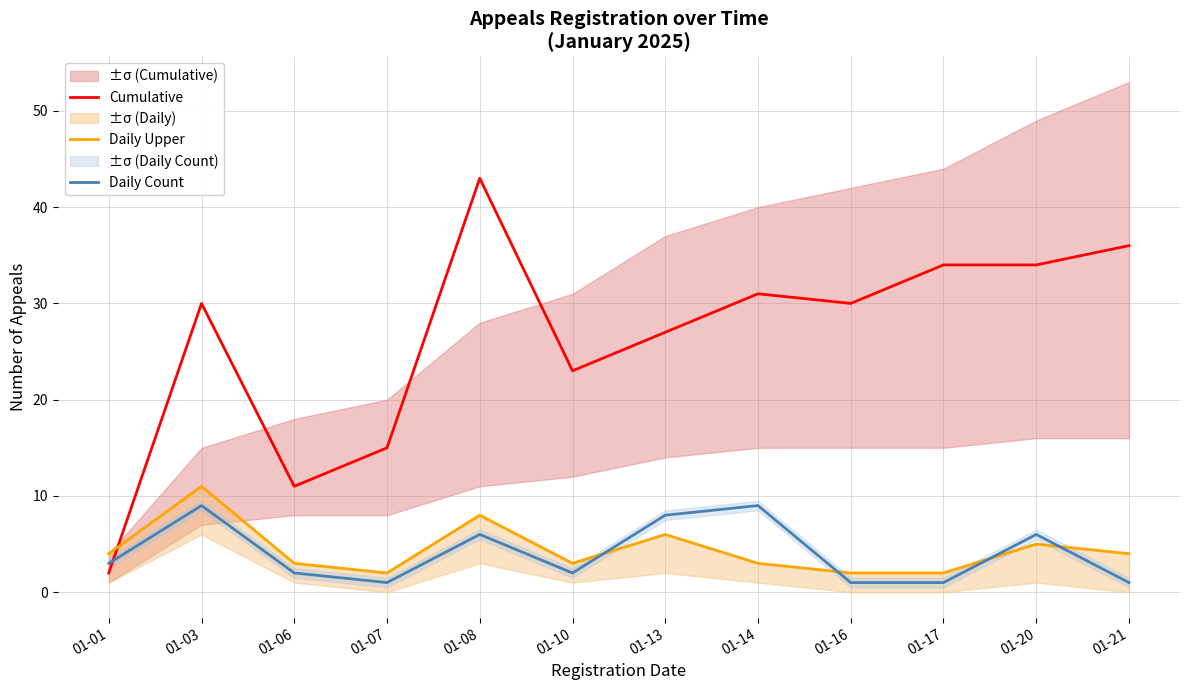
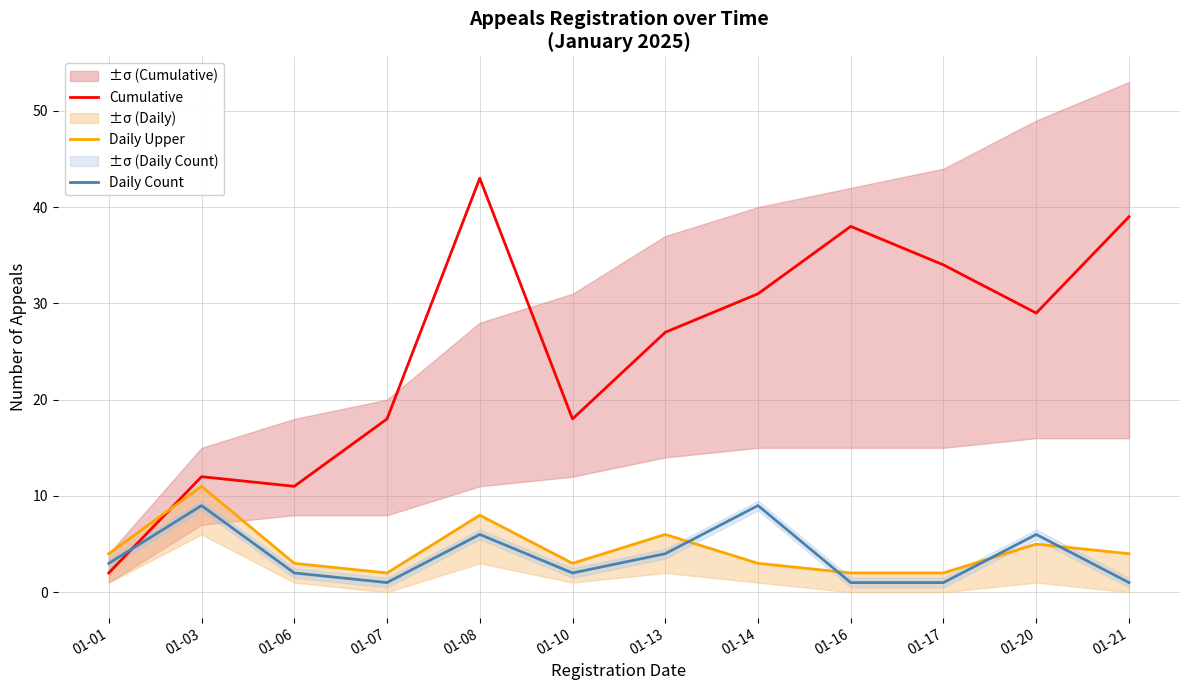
Cumulative, 01-03: 30 -> 12
Cumulative, 01-07: 15 -> 18
Cumulative, 01-10: 23 -> 18
Daily Count, 01-13: 8 -> 4
Cumulative, 01-16: 30 -> 38
Cumulative, 01-20: 34 -> 29
Cumulative, 01-21: 36 -> 39
